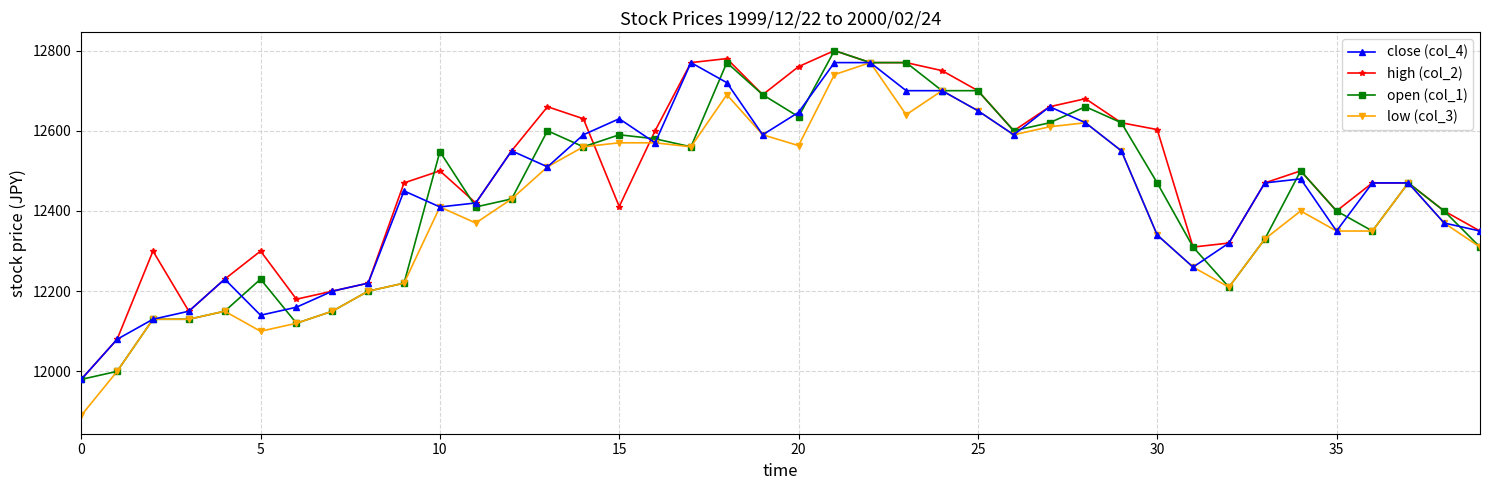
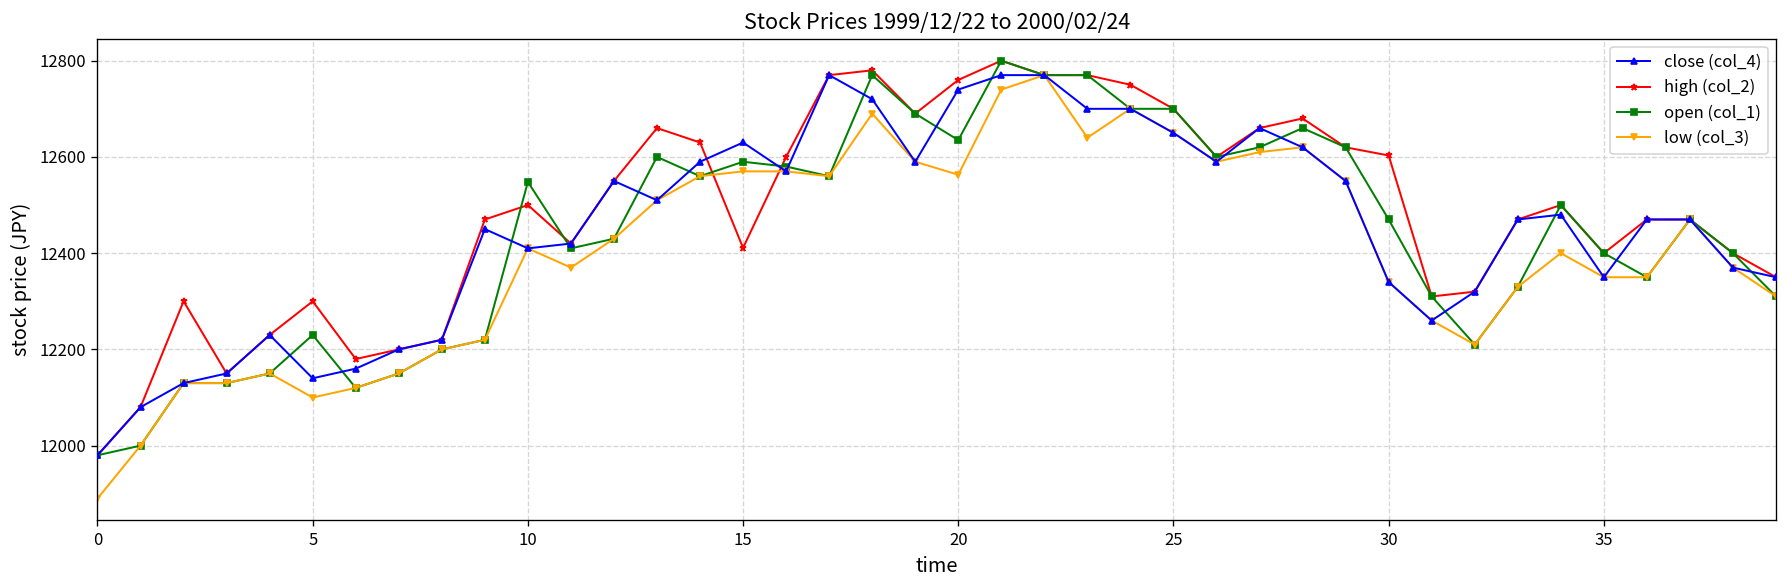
close (col_4), 20: 12650 -> 12740
